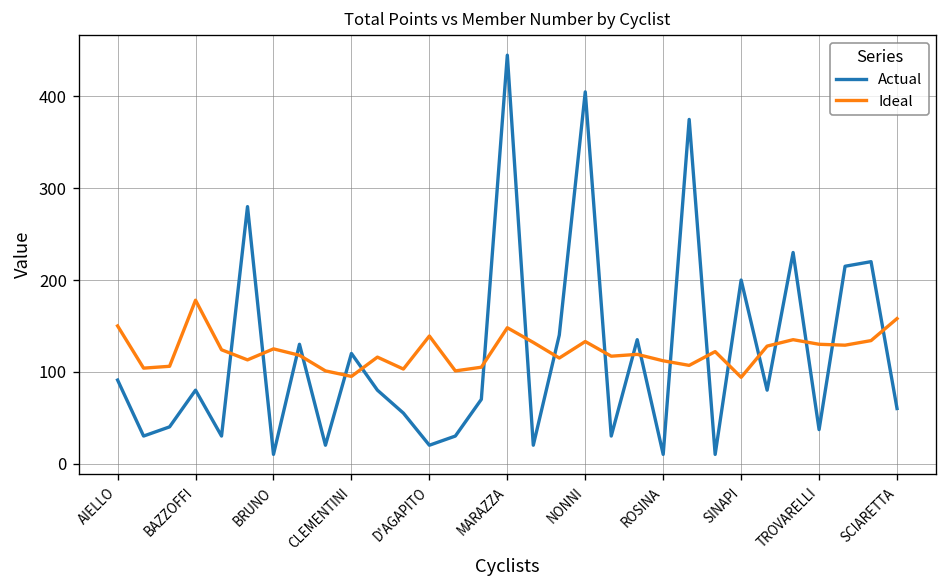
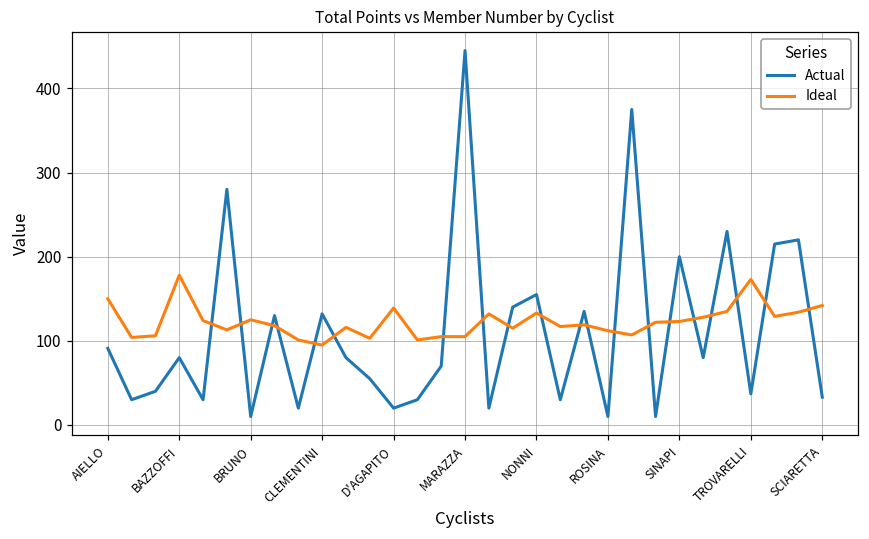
Actual, CLEMENTINI: 120 -> 130
Ideal, MARAZZA: 150 -> 110
Actual, NONNI: 410 -> 160
Ideal, SINAPI: 90 -> 120
Ideal, TROVARELLI: 130 -> 170
Actual, SCIARETTA: 60 -> 30
Ideal, SCIARETTA: 160 -> 140
